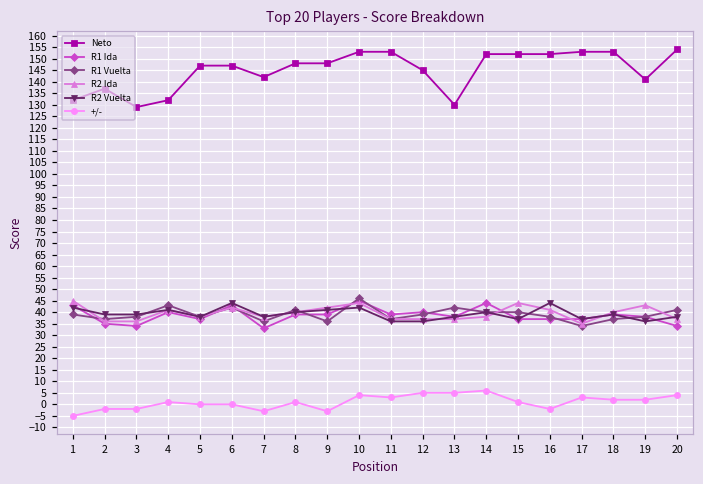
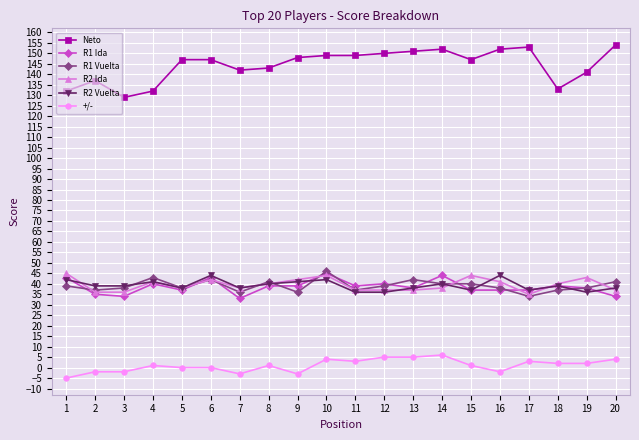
Neto, 8: 148 -> 143
Neto, 10: 153 -> 149
Neto, 11: 153 -> 149
Neto, 12: 145 -> 150
Neto, 13: 130 -> 151
Neto, 15: 152 -> 147
Neto, 18: 153 -> 133
